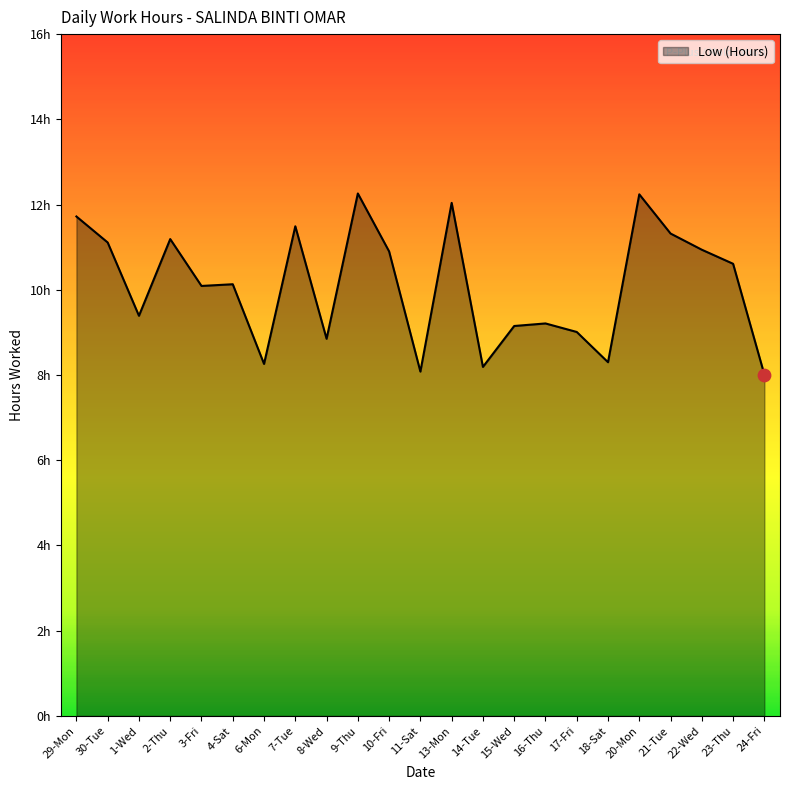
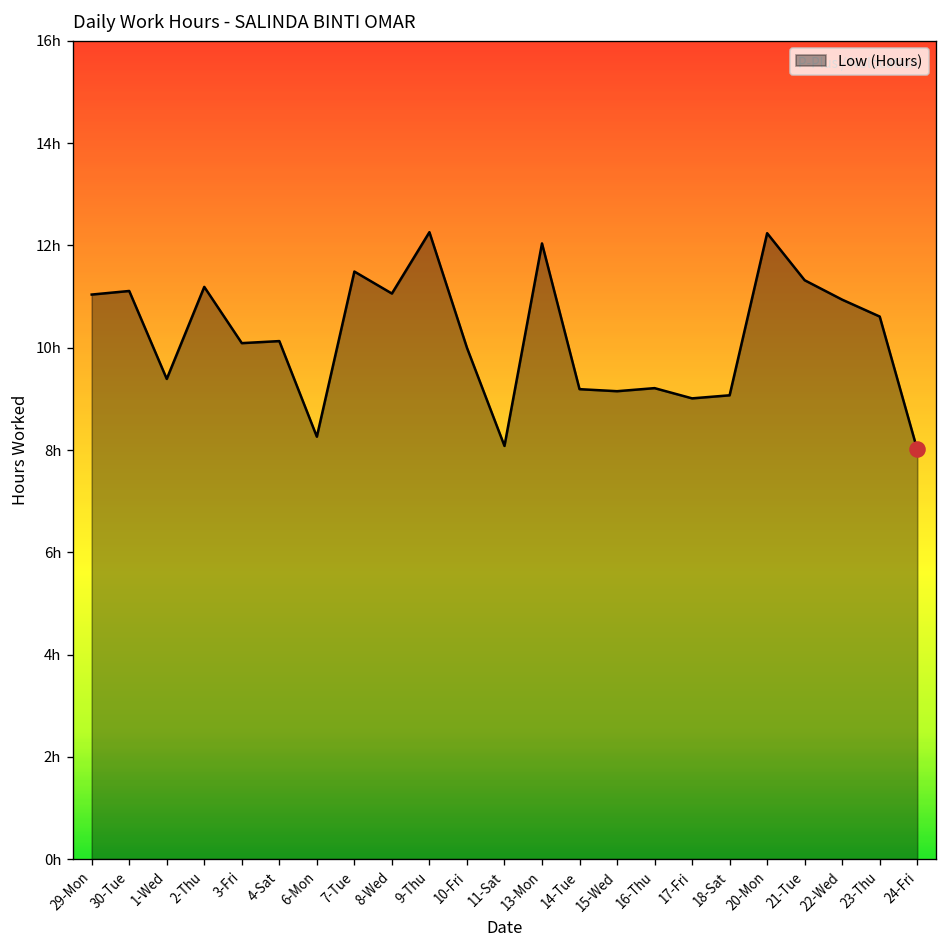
Low (Hours), 29-Mon: 11.7h -> 11.0h
Low (Hours), 8-Wed: 8.9h -> 11.1h
Low (Hours), 10-Fri: 10.9h -> 10.0h
Low (Hours), 14-Tue: 8.2h -> 9.2h
Low (Hours), 18-Sat: 8.3h -> 9.1h
